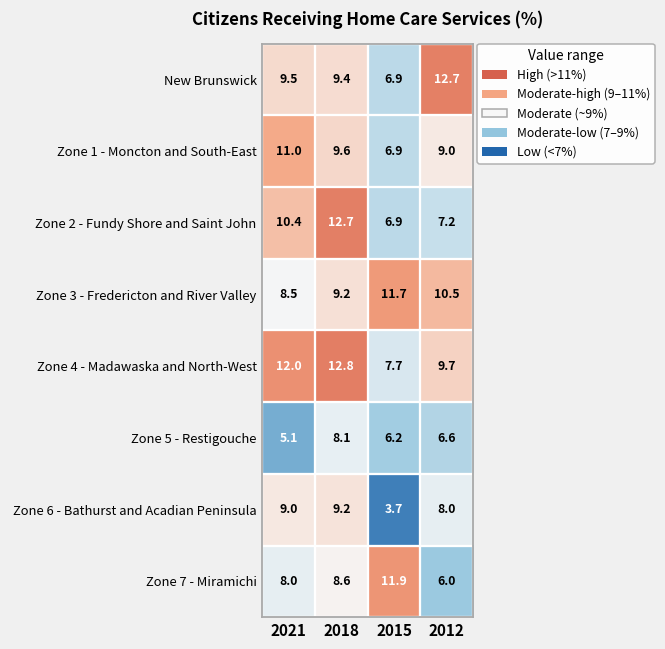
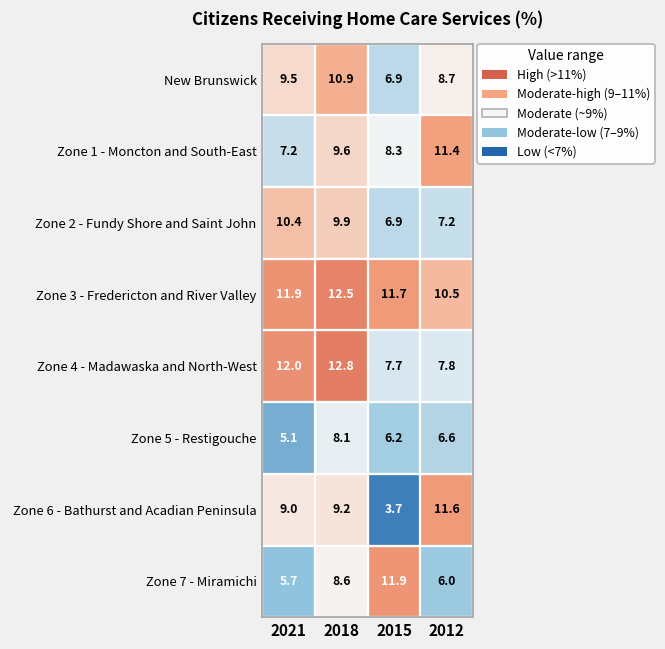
New Brunswick, 2018: 9.4 -> 10.9
New Brunswick, 2012: 12.7 -> 8.7
Zone 1 - Moncton and South-East, 2021: 11.0 -> 7.2
Zone 1 - Moncton and South-East, 2015: 6.9 -> 8.3
Zone 1 - Moncton and South-East, 2012: 9.0 -> 11.4
Zone 2 - Fundy Shore and Saint John, 2018: 12.7 -> 9.9
Zone 3 - Fredericton and River Valley, 2021: 8.5 -> 11.9
Zone 3 - Fredericton and River Valley, 2018: 9.2 -> 12.5
Zone 4 - Madawaska and North-West, 2012: 9.7 -> 7.8
Zone 6 - Bathurst and Acadian Peninsula, 2012: 8.0 -> 11.6
Zone 7 - Miramichi, 2021: 8.0 -> 5.7
